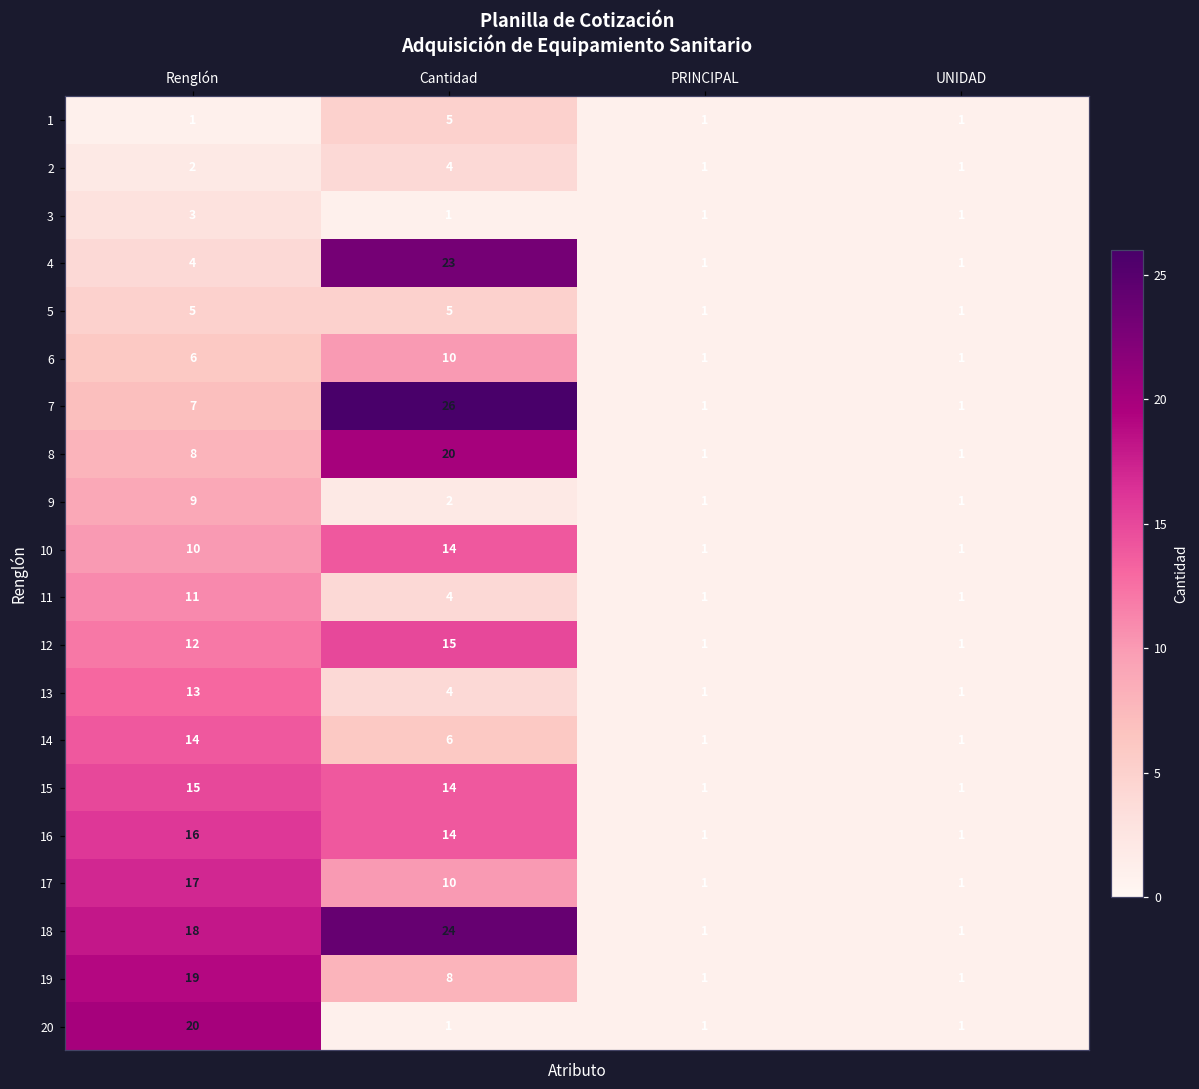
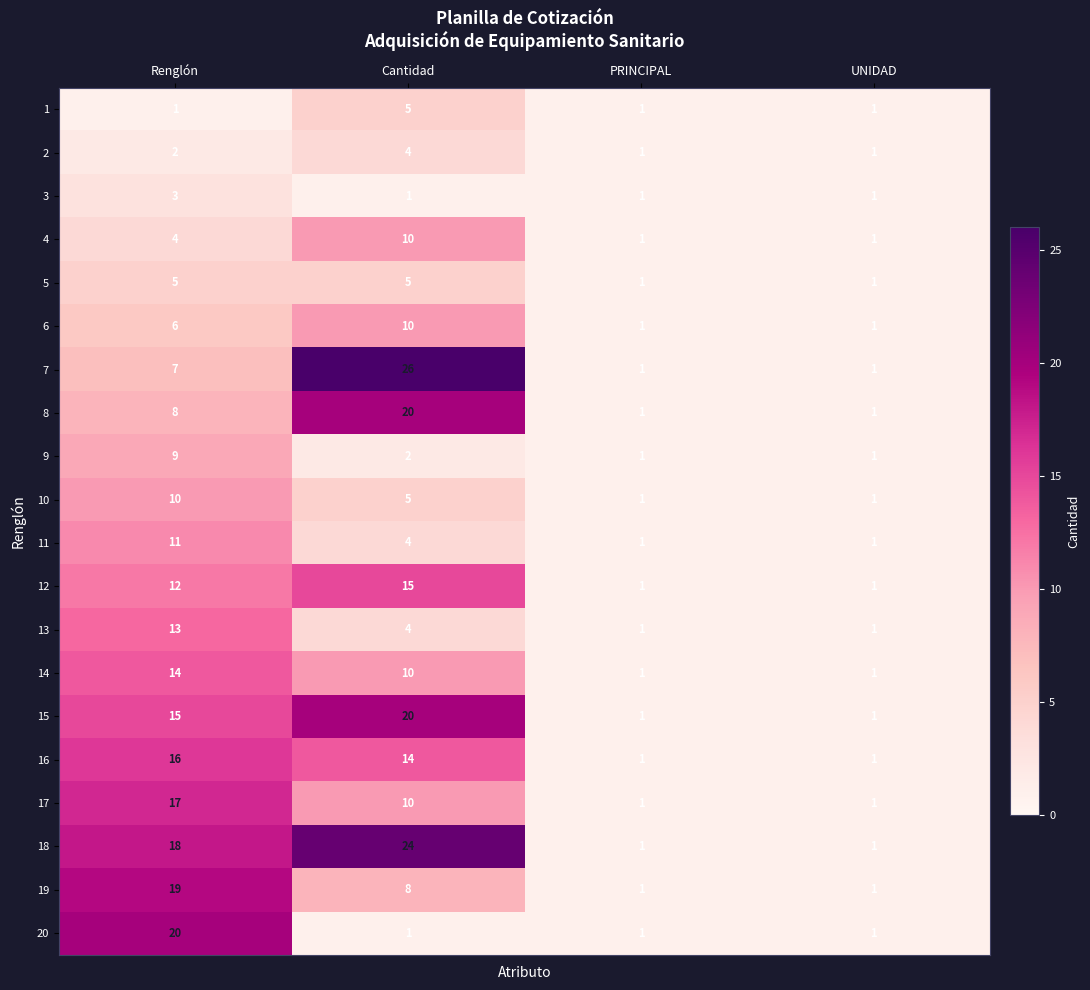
4, Cantidad: 23 -> 10
10, Cantidad: 14 -> 5
14, Cantidad: 6 -> 10
15, Cantidad: 14 -> 20
